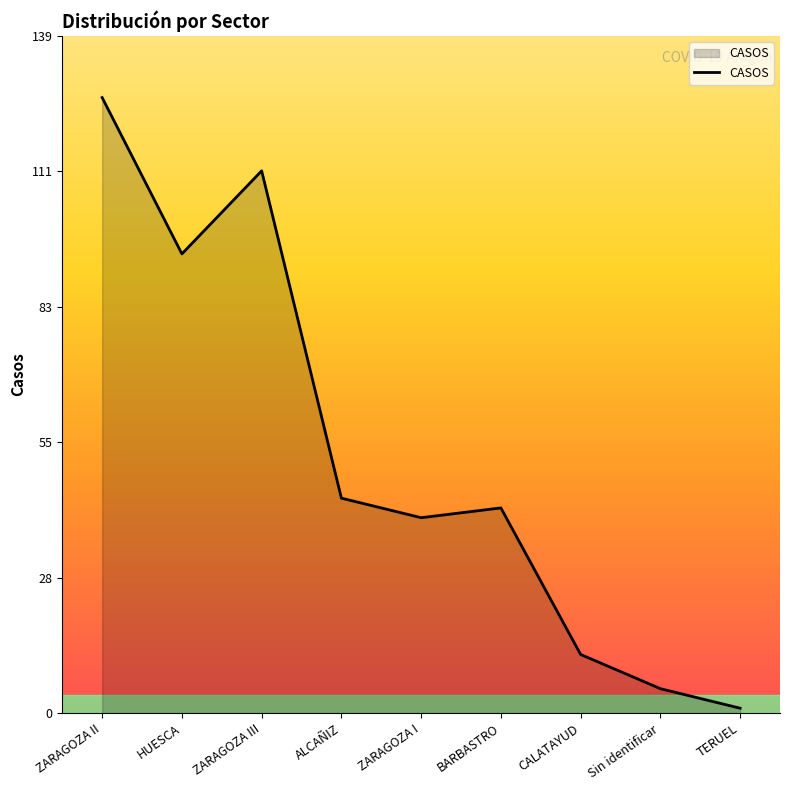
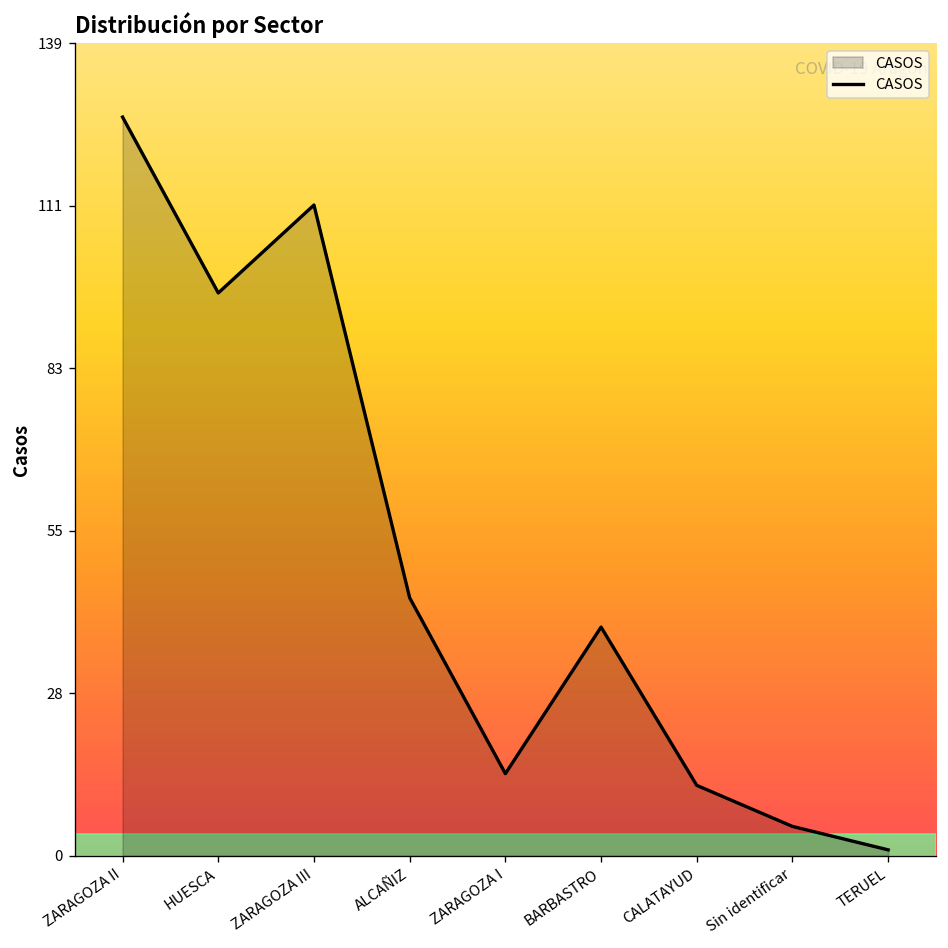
HUESCA: 94 -> 96
ZARAGOZA I: 40 -> 14
BARBASTRO: 42 -> 39
